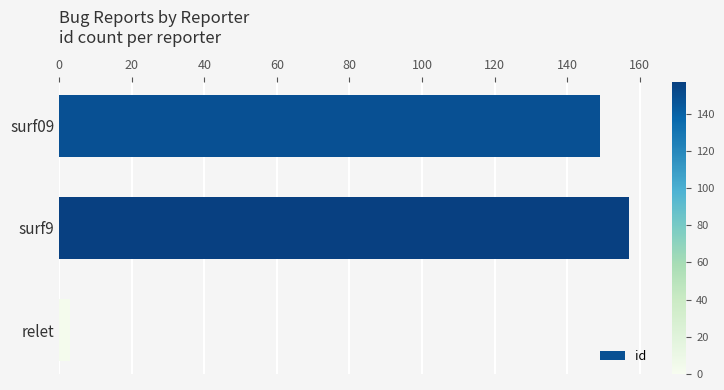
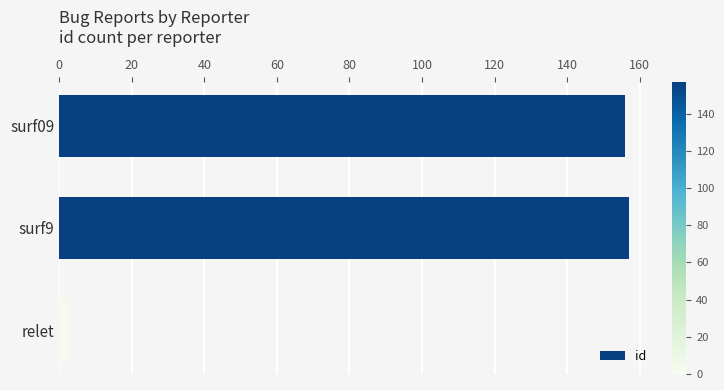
surf09: 149 -> 156
